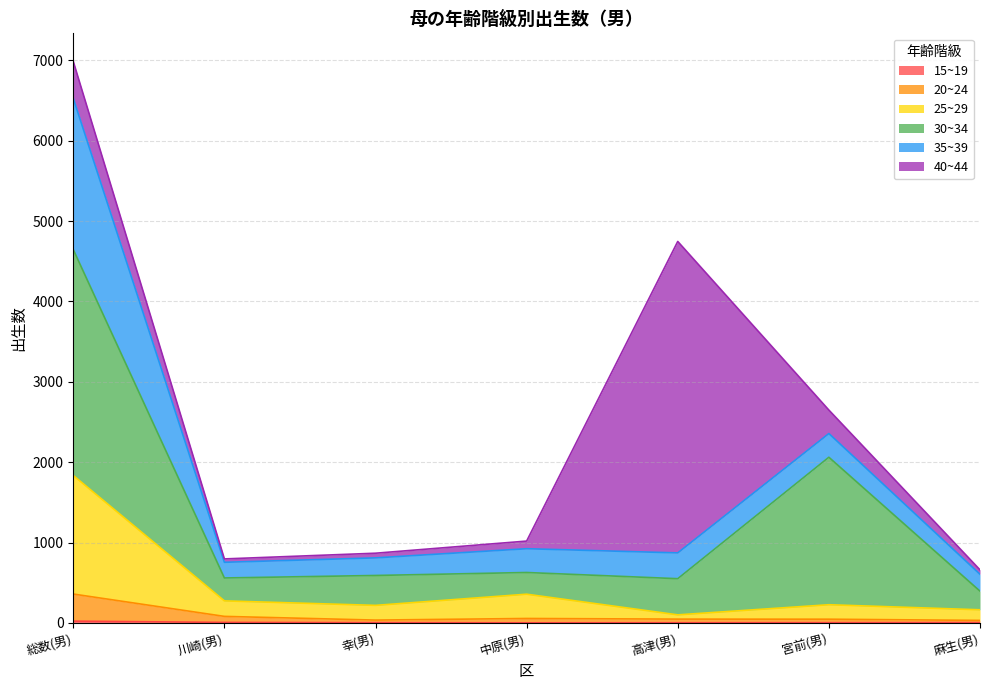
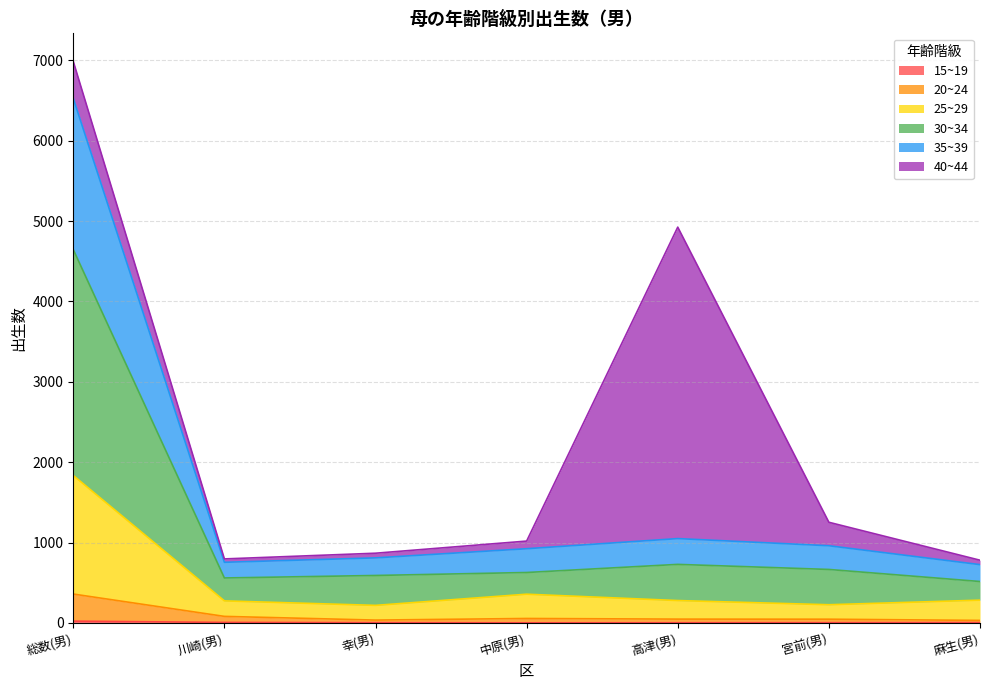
25~29, 高津(男): 100 -> 200
30~34, 宮前(男): 1800 -> 400
25~29, 麻生(男): 100 -> 300
